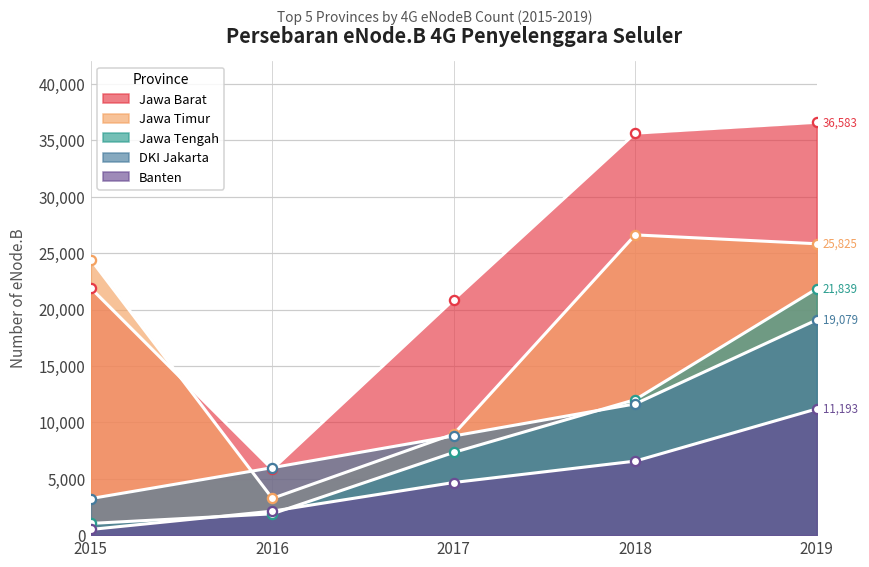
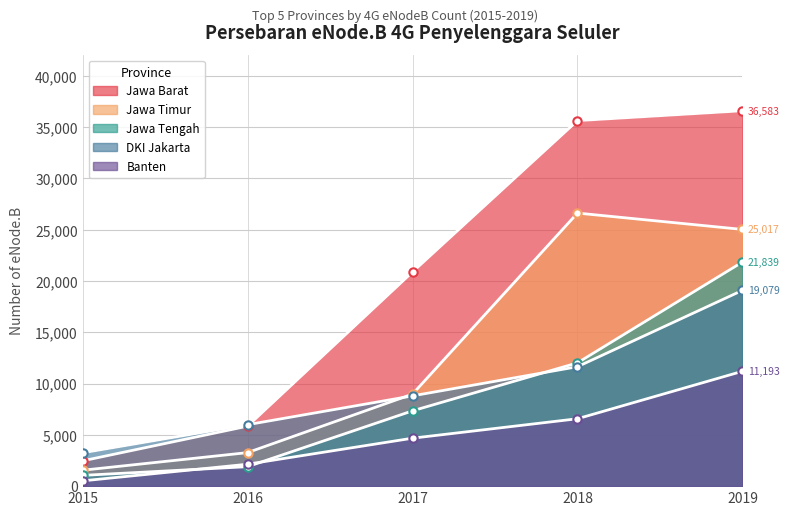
Jawa Barat, 2015: 21,900 -> 2,500
Jawa Timur, 2015: 24,400 -> 1,600
Jawa Timur, 2019: 25,825 -> 25,017
